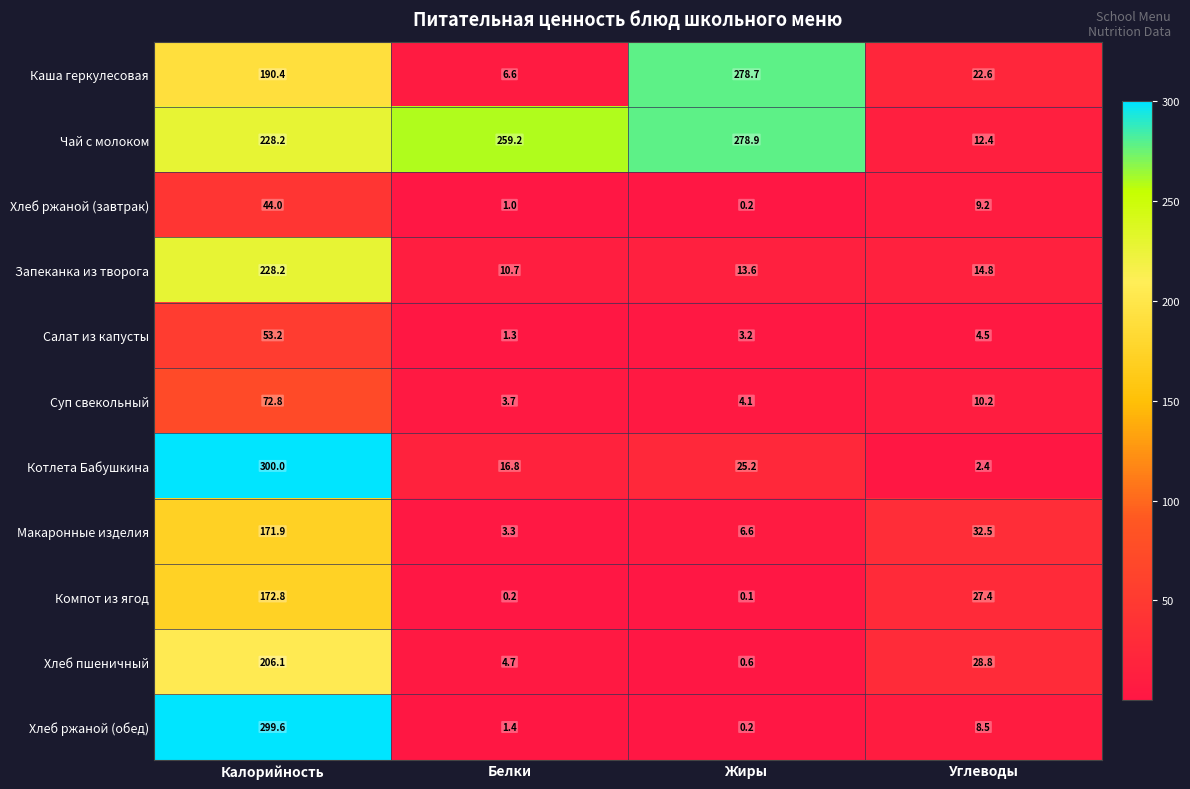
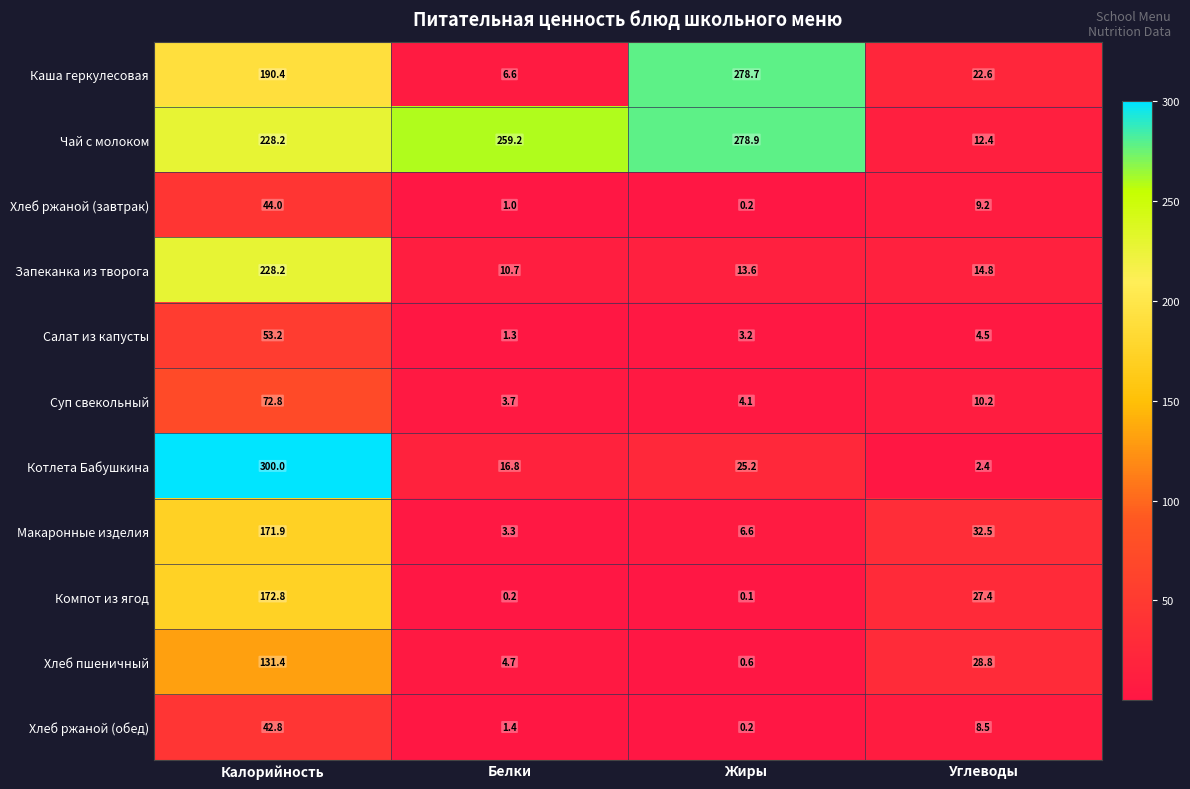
Хлеб пшеничный, Калорийность: 206.1 -> 131.4
Хлеб ржаной (обед), Калорийность: 299.6 -> 42.8
